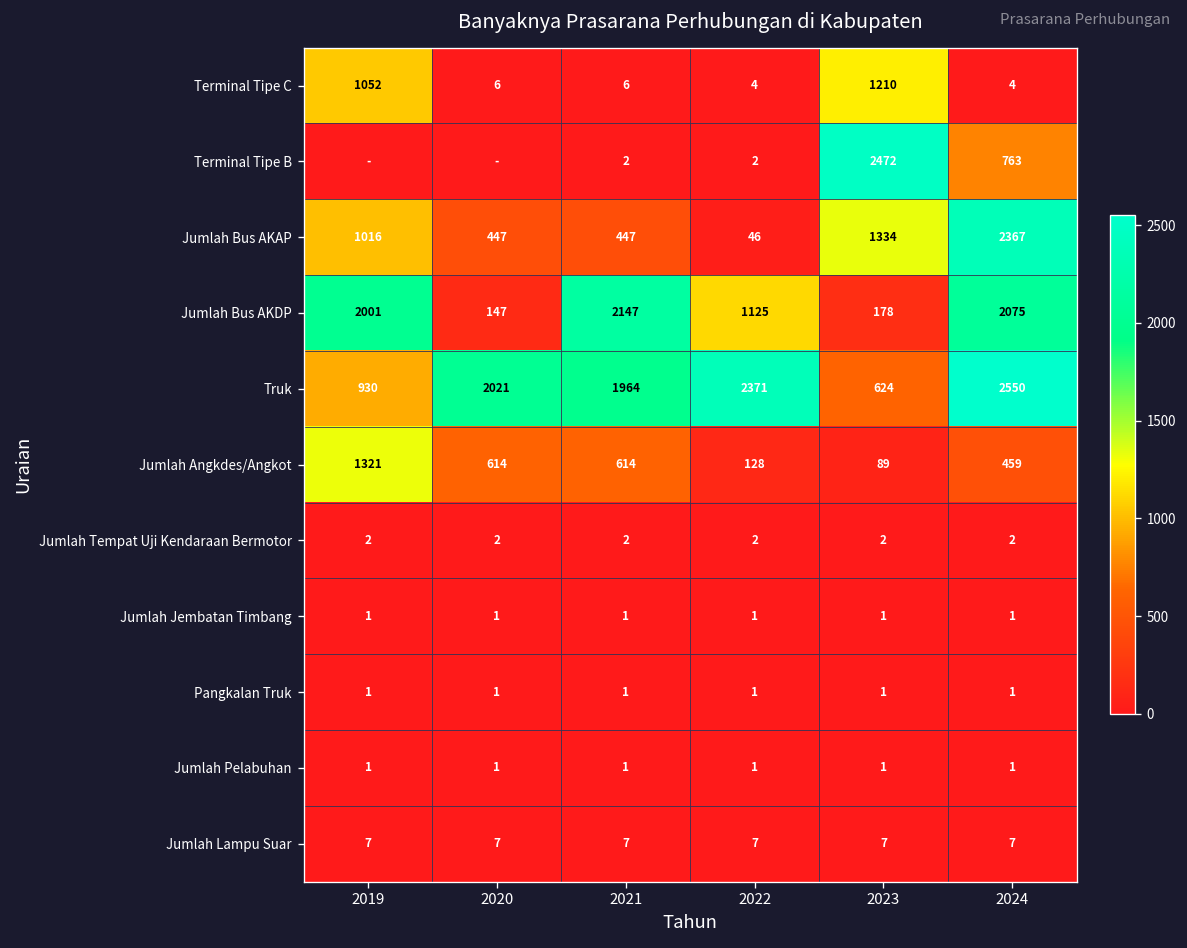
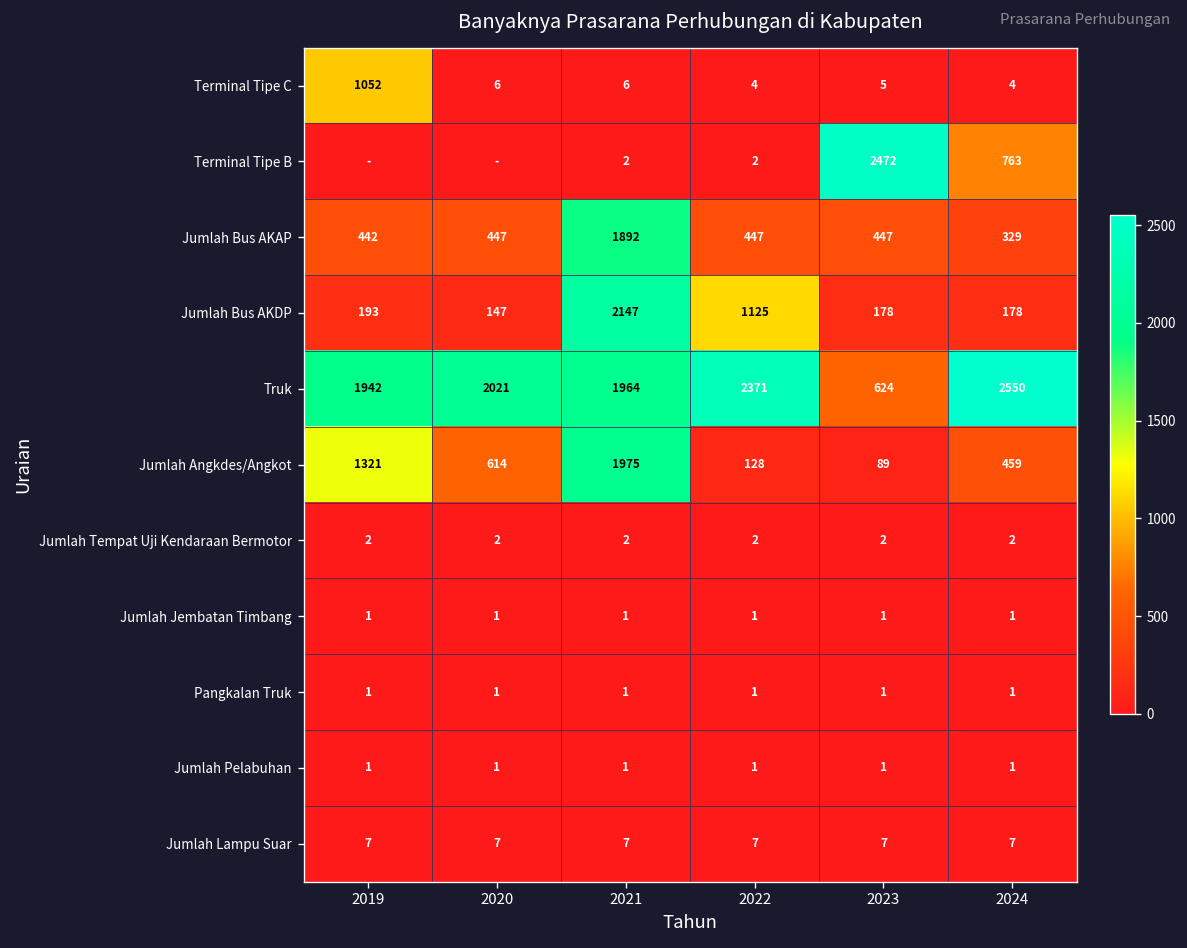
Terminal Tipe C, 2023: 1210 -> 5
Jumlah Bus AKAP, 2019: 1016 -> 442
Jumlah Bus AKAP, 2021: 447 -> 1892
Jumlah Bus AKAP, 2022: 46 -> 447
Jumlah Bus AKAP, 2023: 1334 -> 447
Jumlah Bus AKAP, 2024: 2367 -> 329
Jumlah Bus AKDP, 2019: 2001 -> 193
Jumlah Bus AKDP, 2024: 2075 -> 178
Truk, 2019: 930 -> 1942
Jumlah Angkdes/Angkot, 2021: 614 -> 1975
